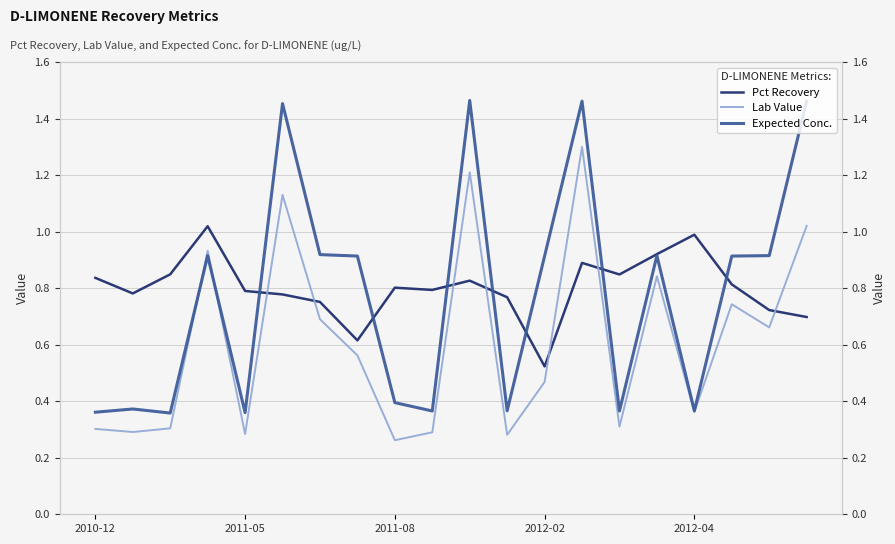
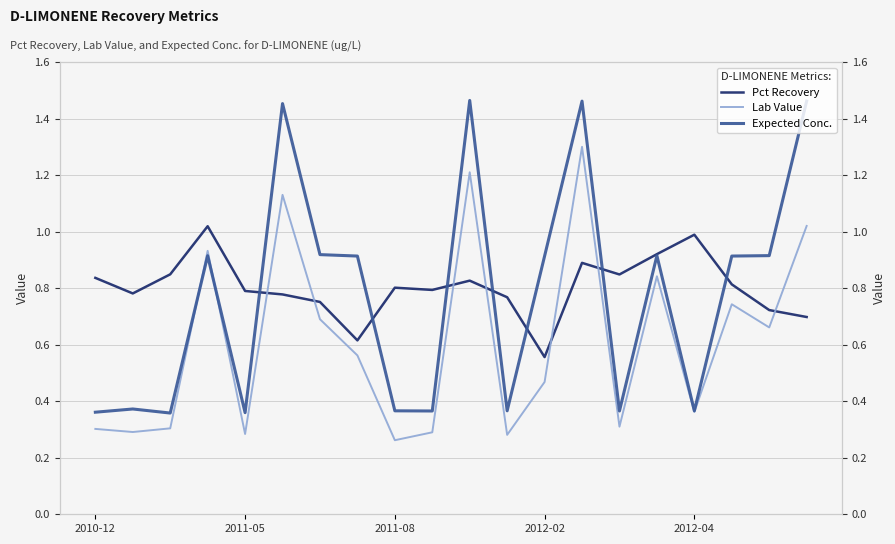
Expected Conc., 2011-08: 0.40 -> 0.37
Pct Recovery, 2012-02: 0.52 -> 0.56
